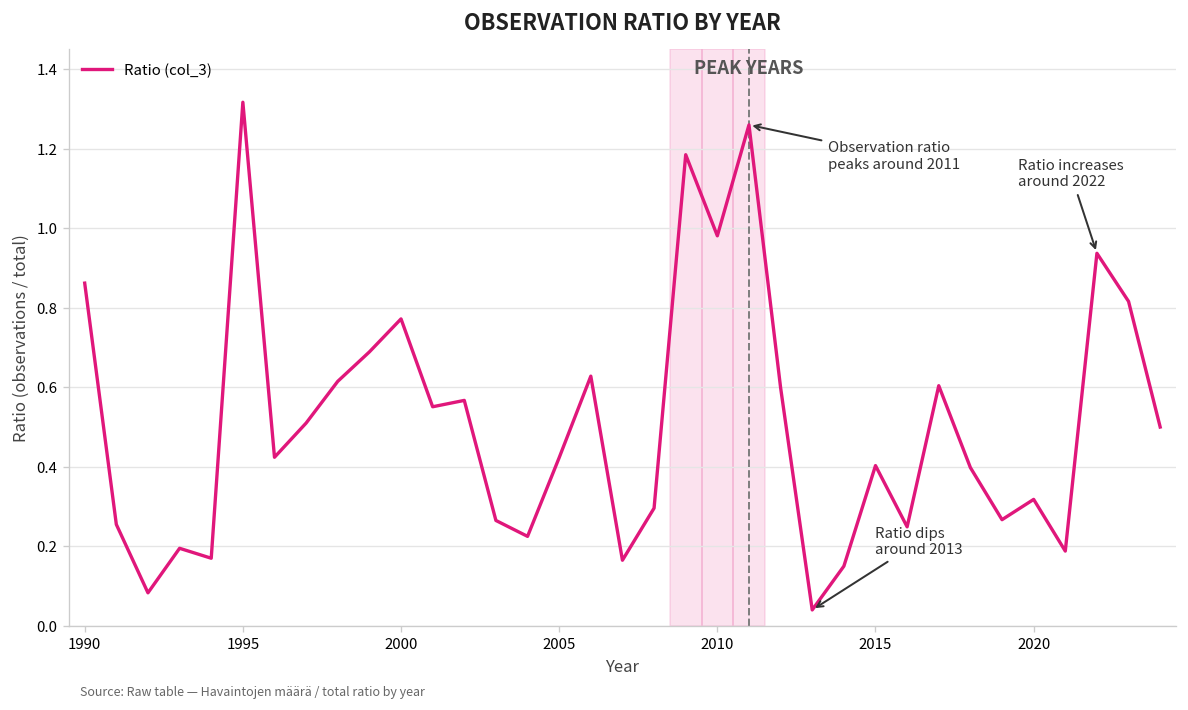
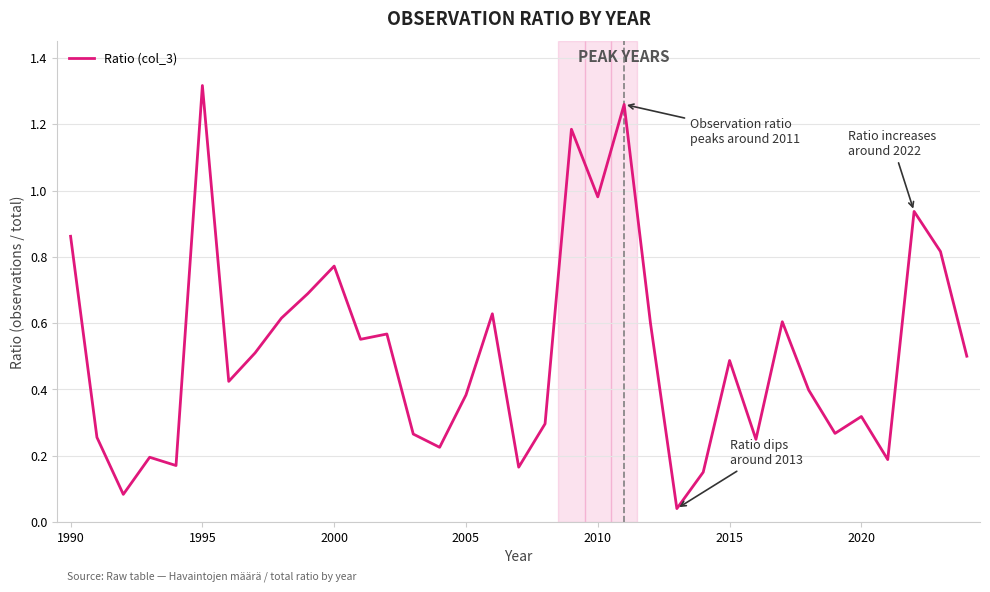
2005: 0.42 -> 0.38
2015: 0.40 -> 0.49
